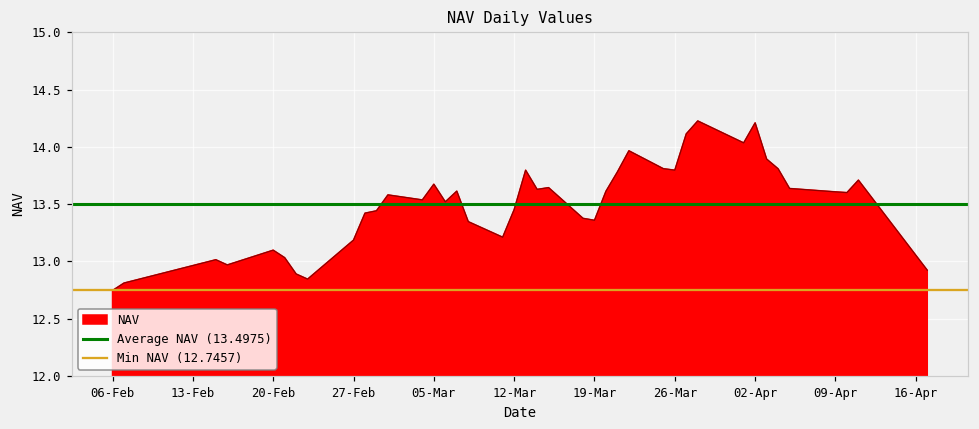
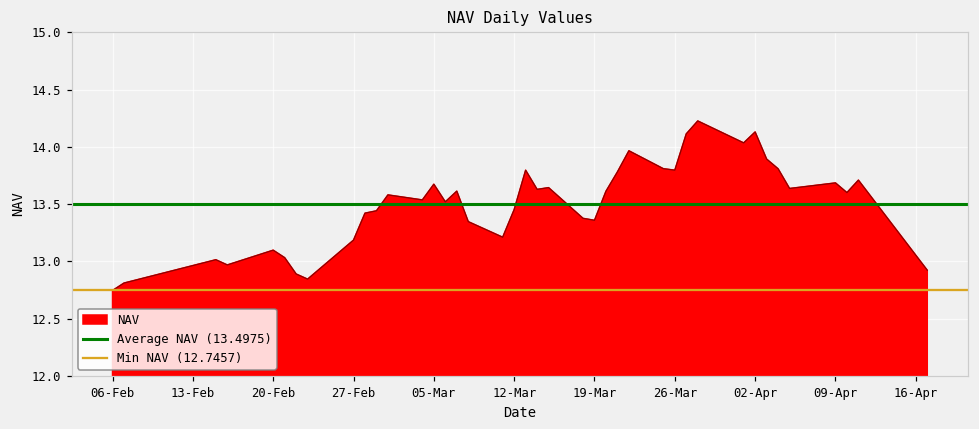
02-Apr: 14.21 -> 14.13
09-Apr: 13.61 -> 13.68
